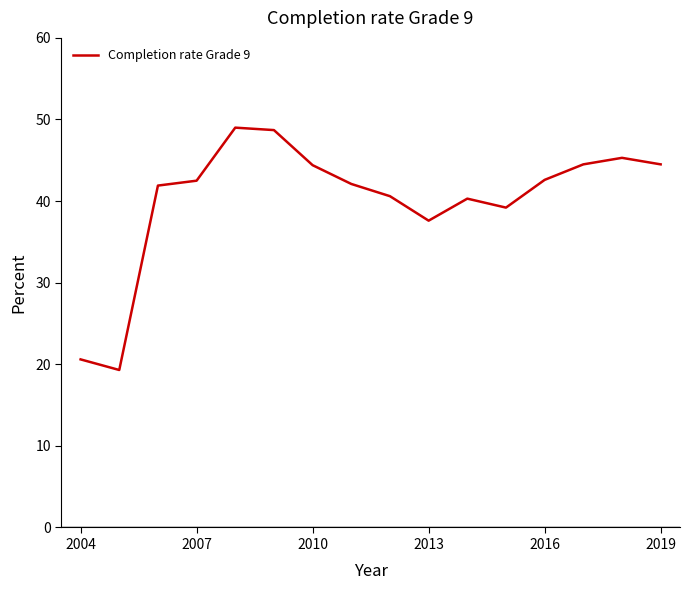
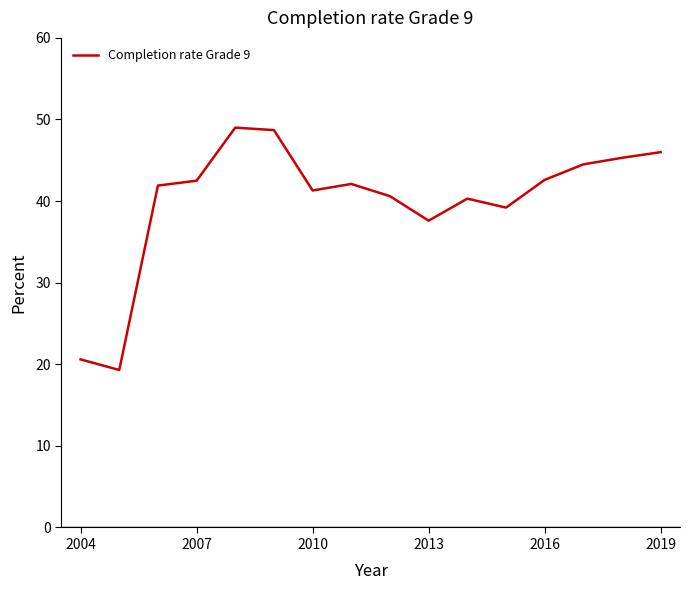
2010: 44 -> 41
2019: 45 -> 46
